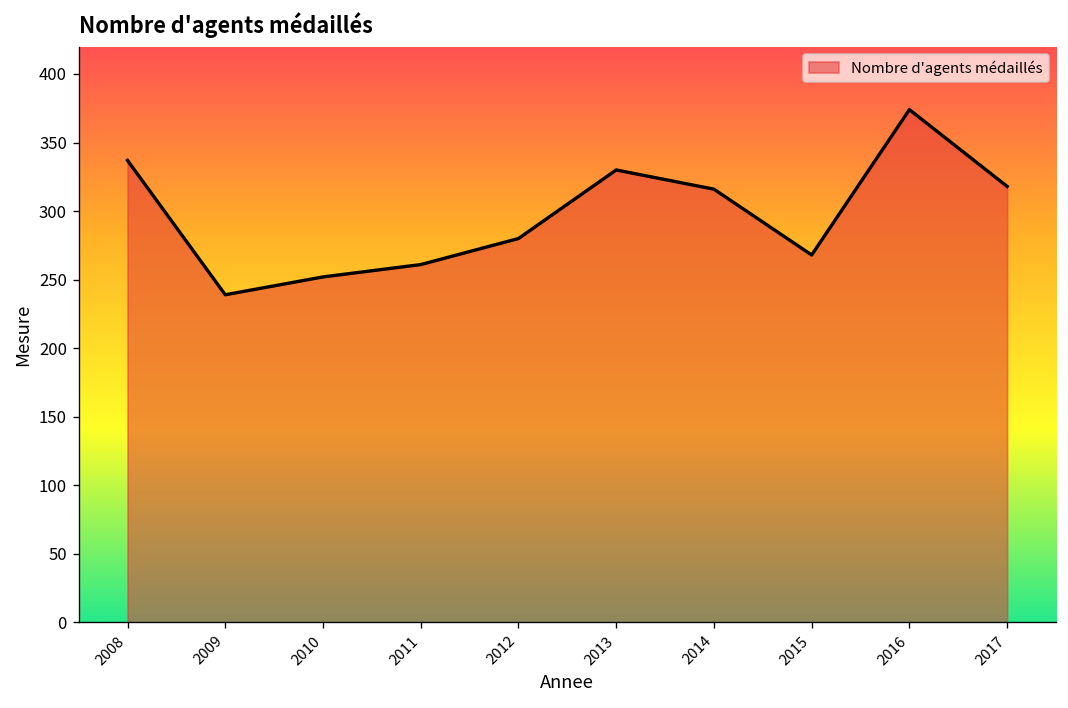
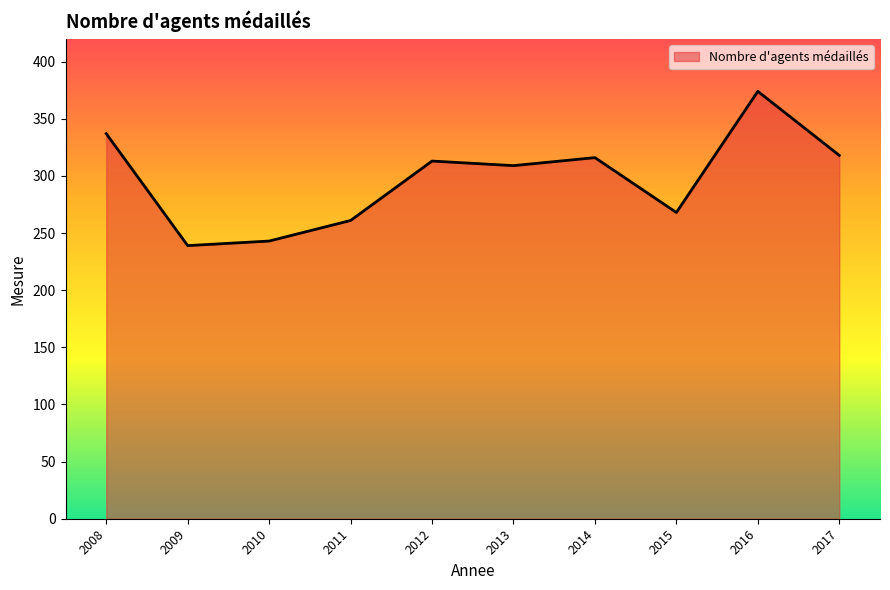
2010: 252 -> 243
2012: 280 -> 313
2013: 330 -> 309
